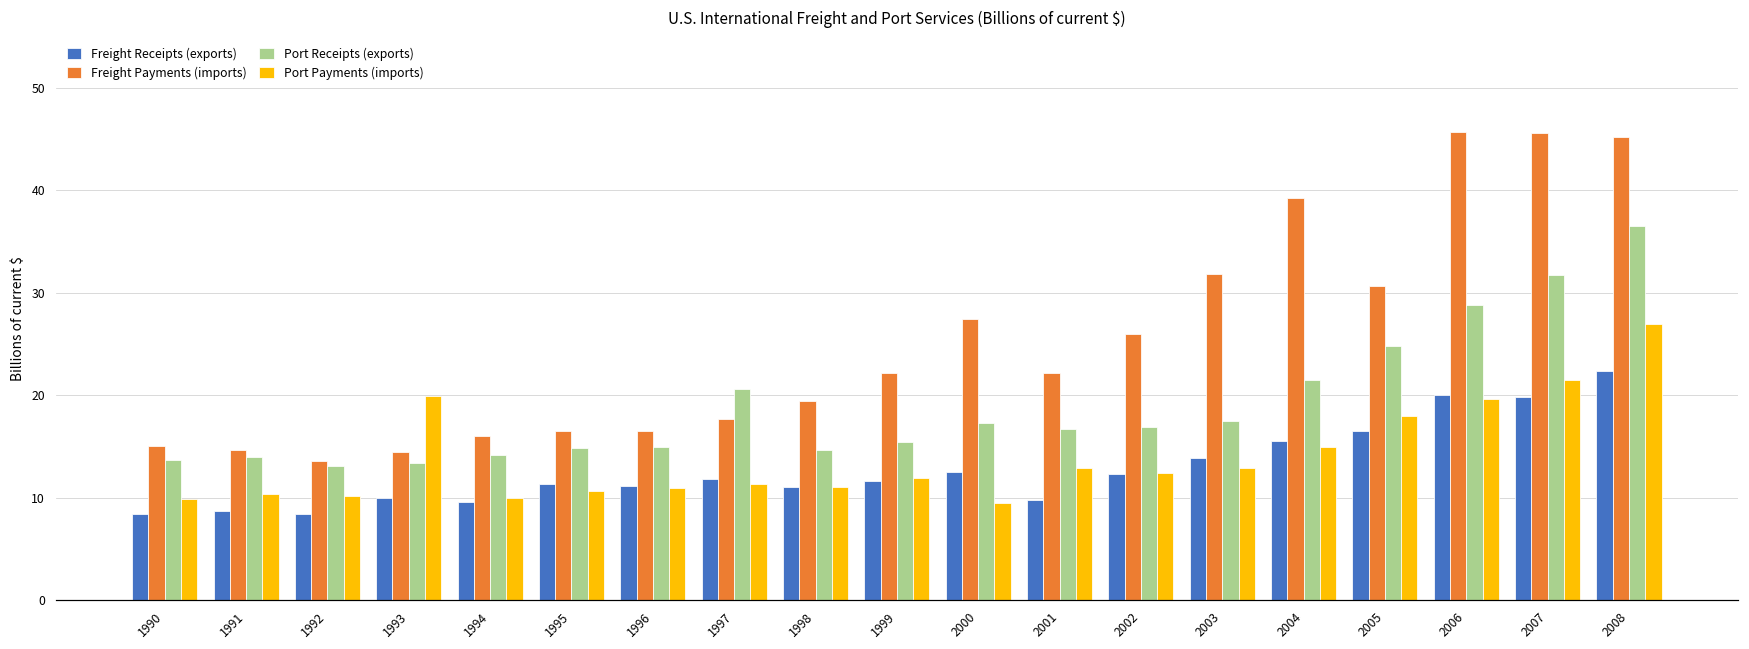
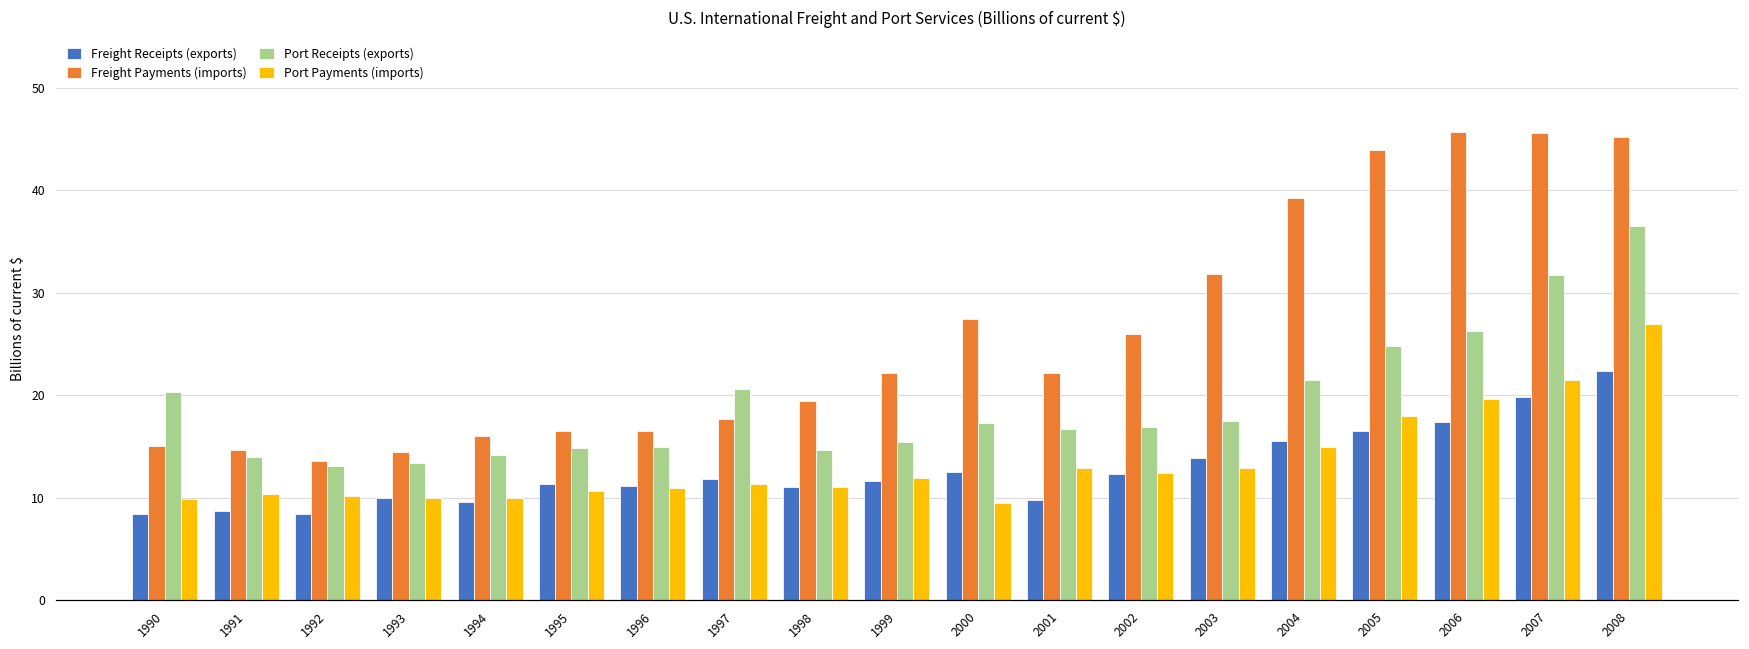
Port Receipts (exports), 1990: 14 -> 20
Port Payments (imports), 1993: 20 -> 10
Freight Payments (imports), 2005: 31 -> 44
Freight Receipts (exports), 2006: 20 -> 17
Port Receipts (exports), 2006: 29 -> 26
